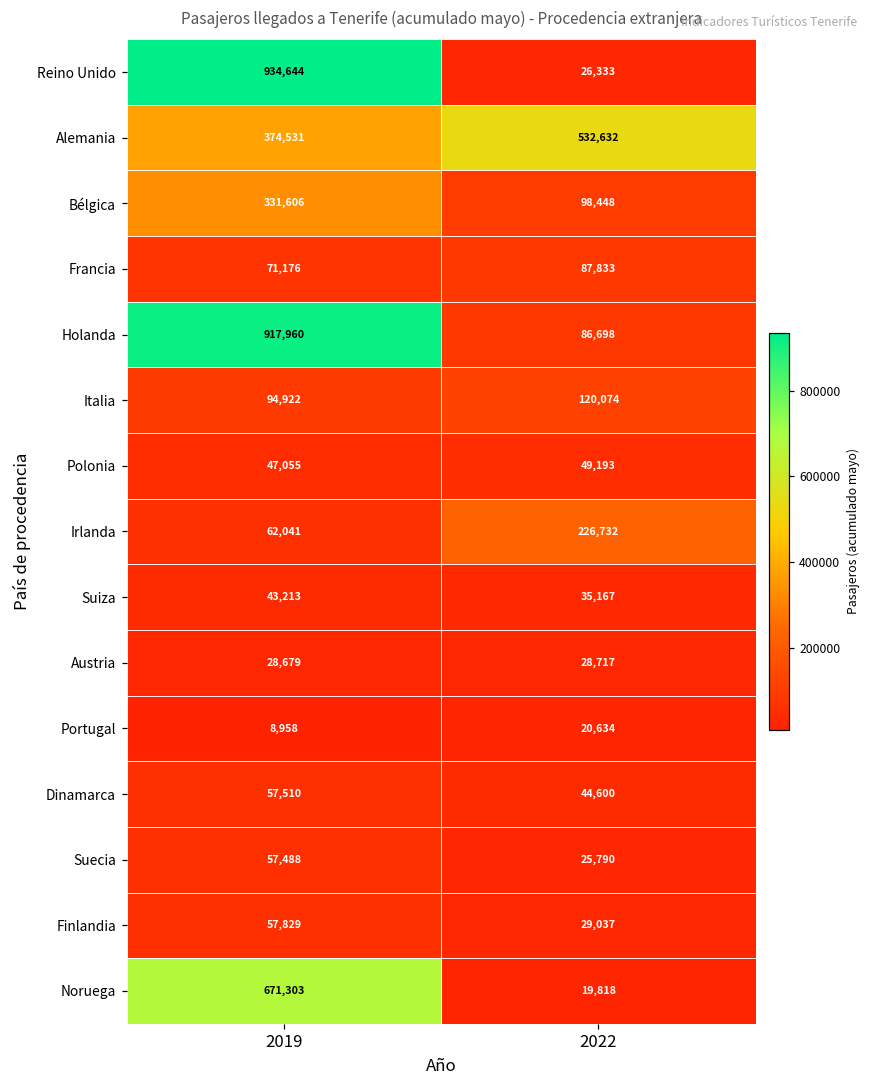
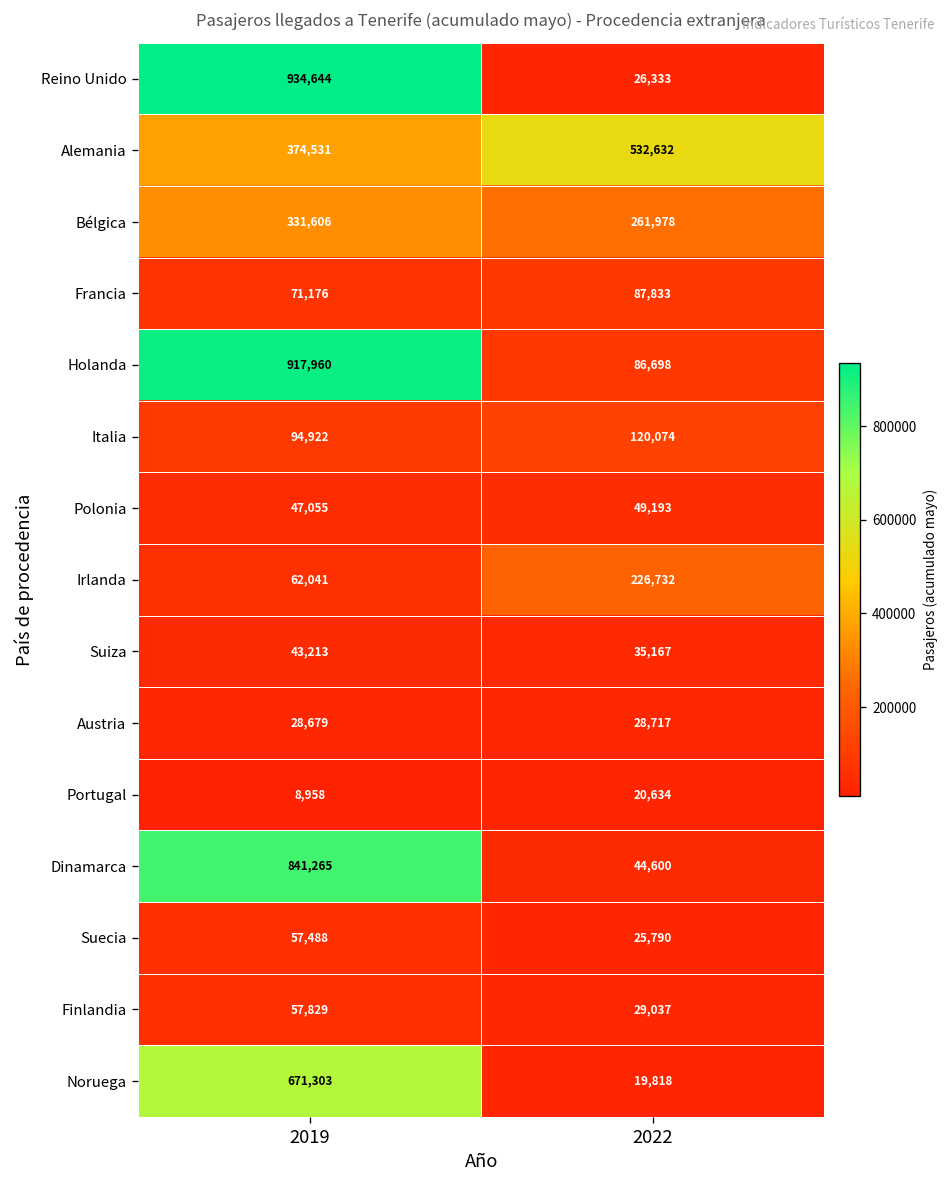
Bélgica, 2022: 98,448 -> 261,978
Dinamarca, 2019: 57,510 -> 841,265
